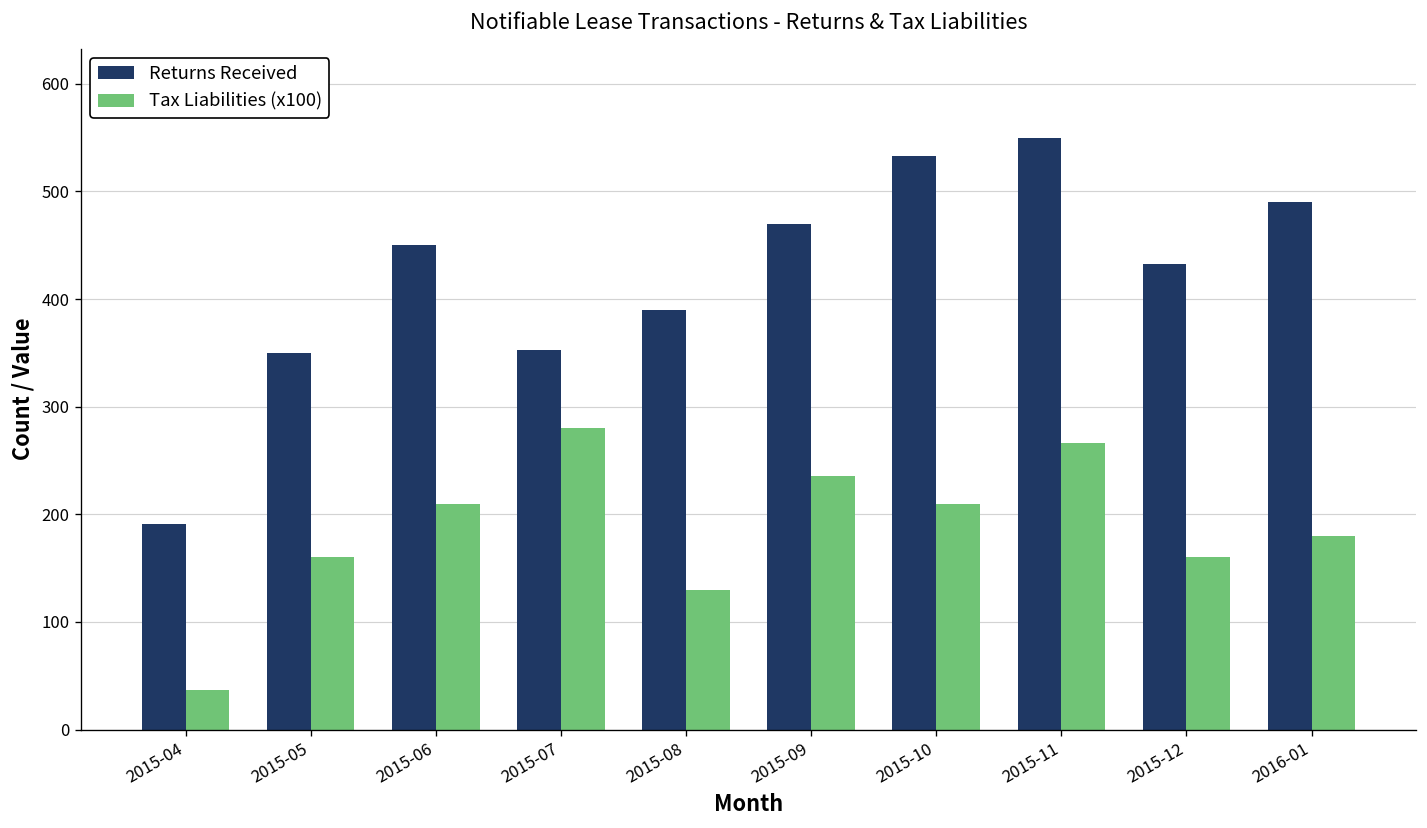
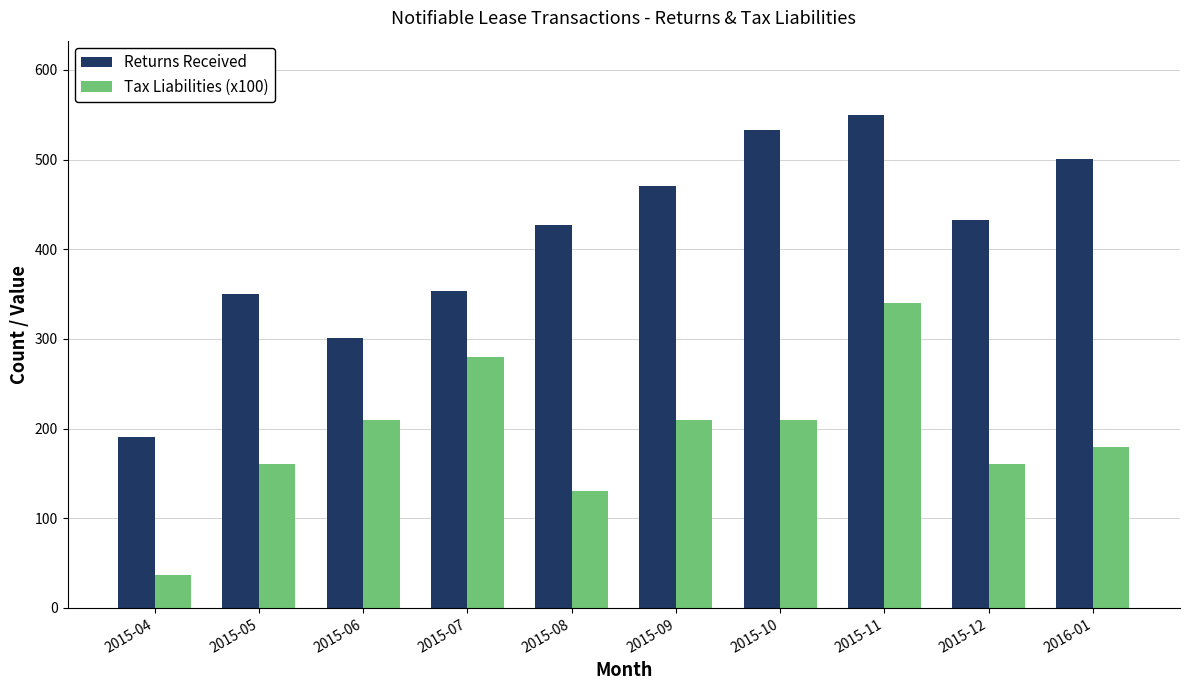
Returns Received, 2015-06: 450 -> 300
Returns Received, 2015-08: 390 -> 430
Tax Liabilities (x100), 2015-09: 240 -> 210
Tax Liabilities (x100), 2015-11: 270 -> 340
Returns Received, 2016-01: 490 -> 500
